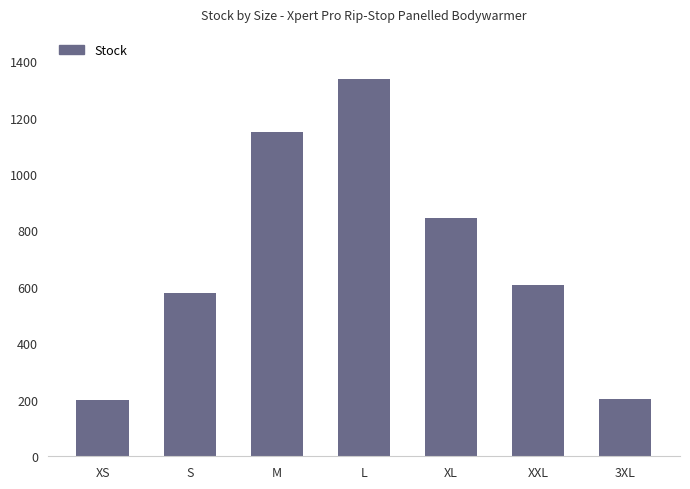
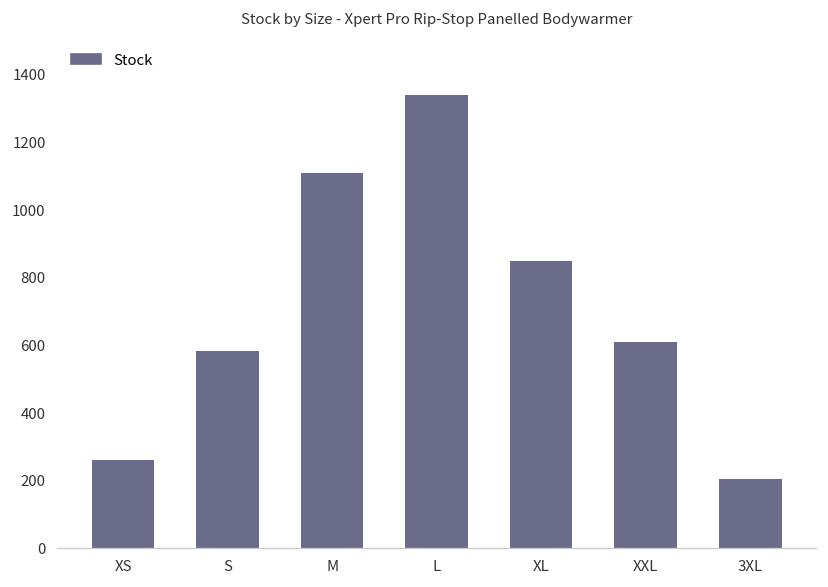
XS: 200 -> 260
M: 1150 -> 1100
